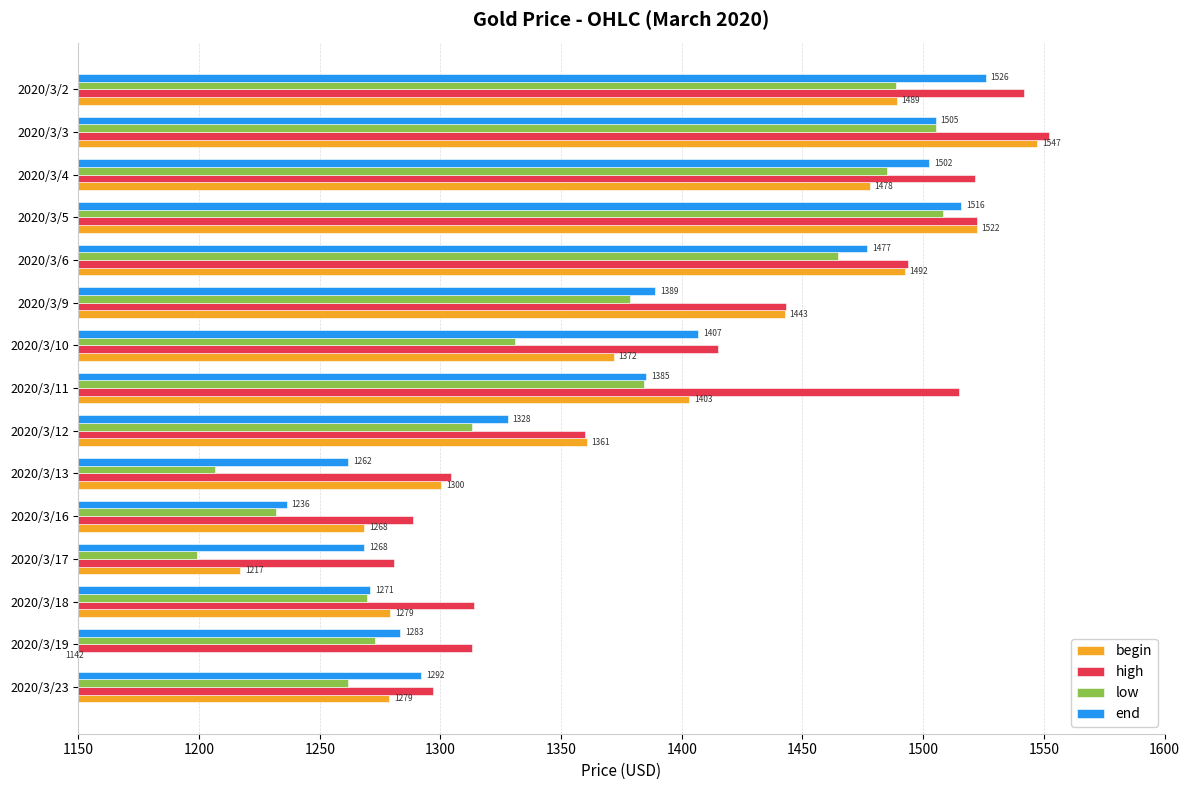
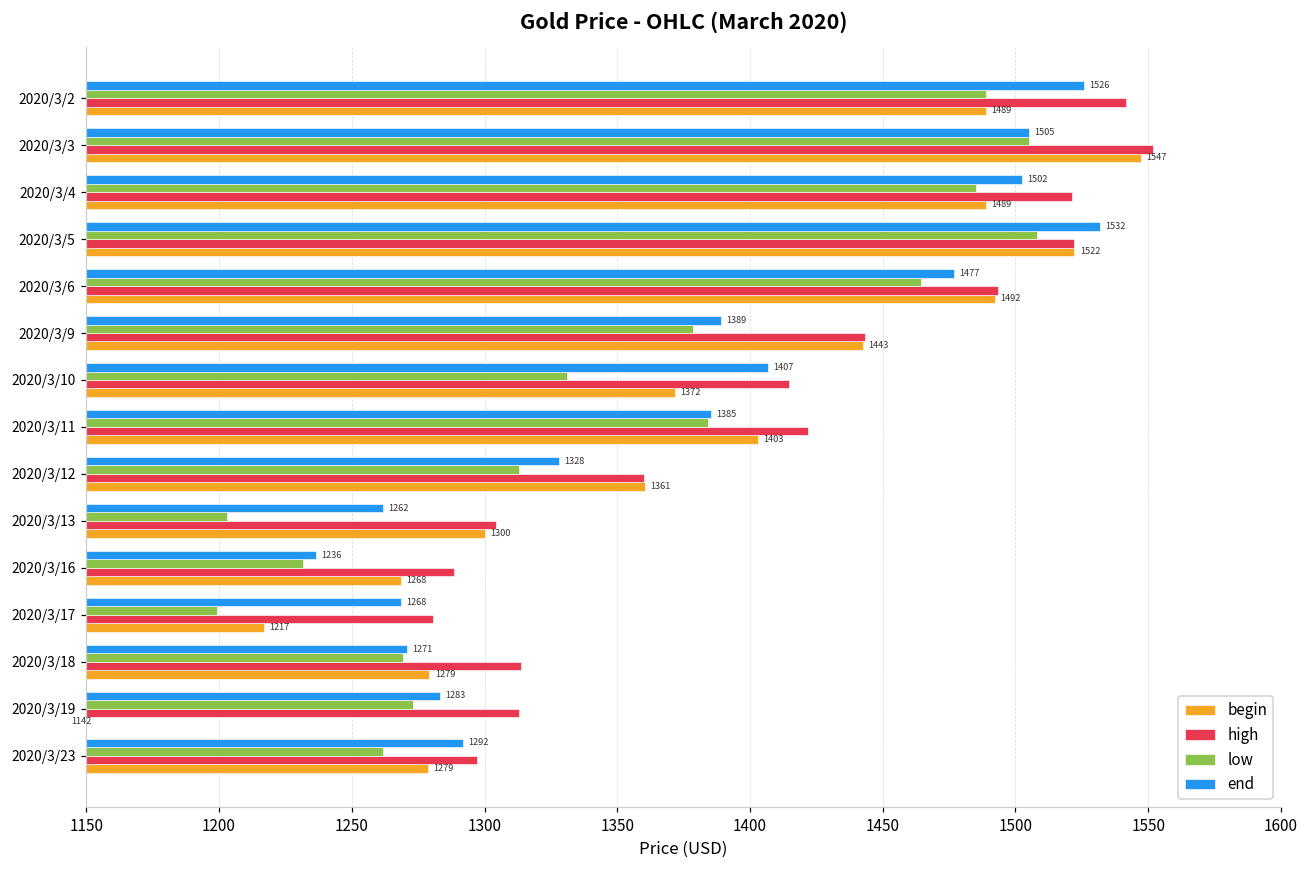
begin, 2020/3/4: 1478 -> 1489
end, 2020/3/5: 1516 -> 1532
high, 2020/3/11: 1515 -> 1422
low, 2020/3/13: 1207 -> 1203
